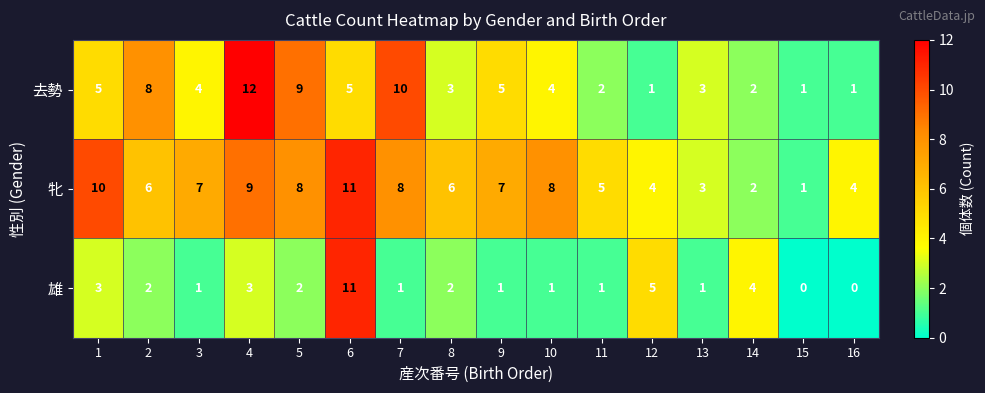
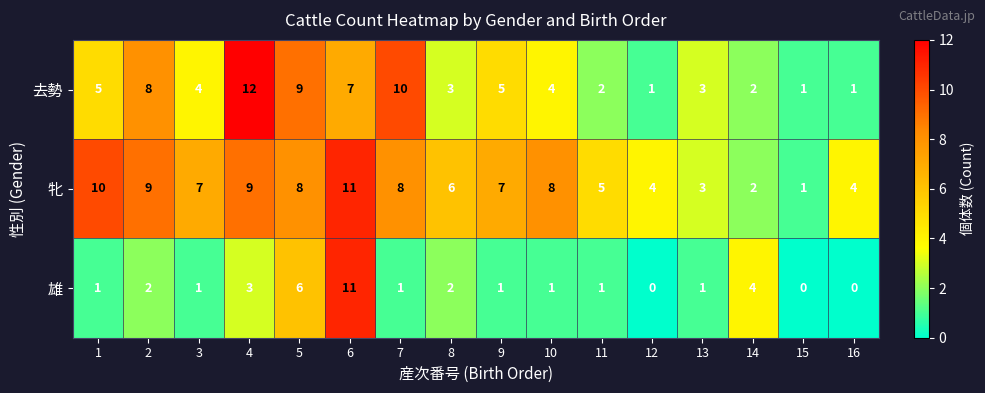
去勢, 6: 5 -> 7
牝, 2: 6 -> 9
雄, 1: 3 -> 1
雄, 5: 2 -> 6
雄, 12: 5 -> 0
